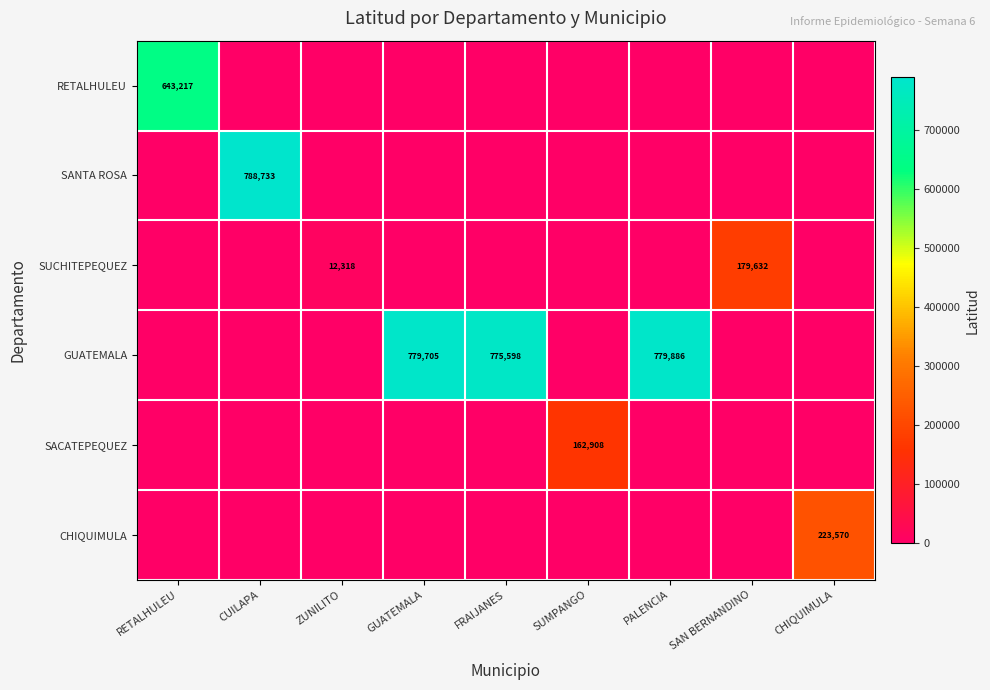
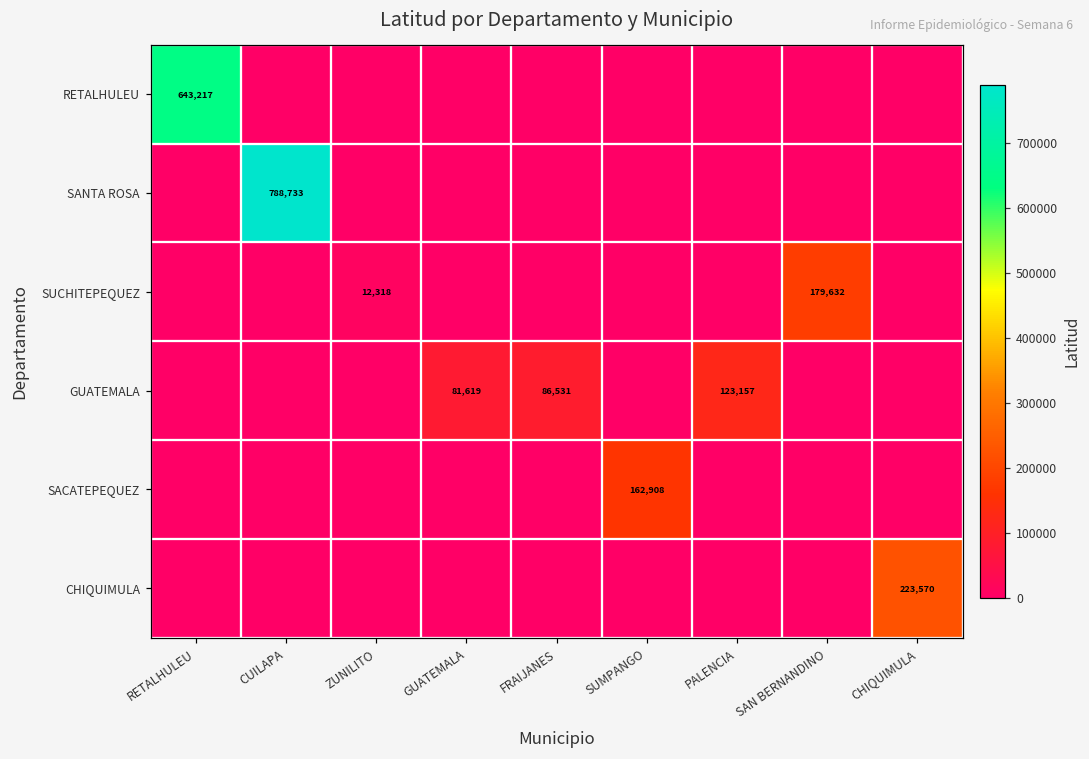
GUATEMALA, GUATEMALA: 779,705 -> 81,619
GUATEMALA, FRAIJANES: 775,598 -> 86,531
GUATEMALA, PALENCIA: 779,886 -> 123,157
